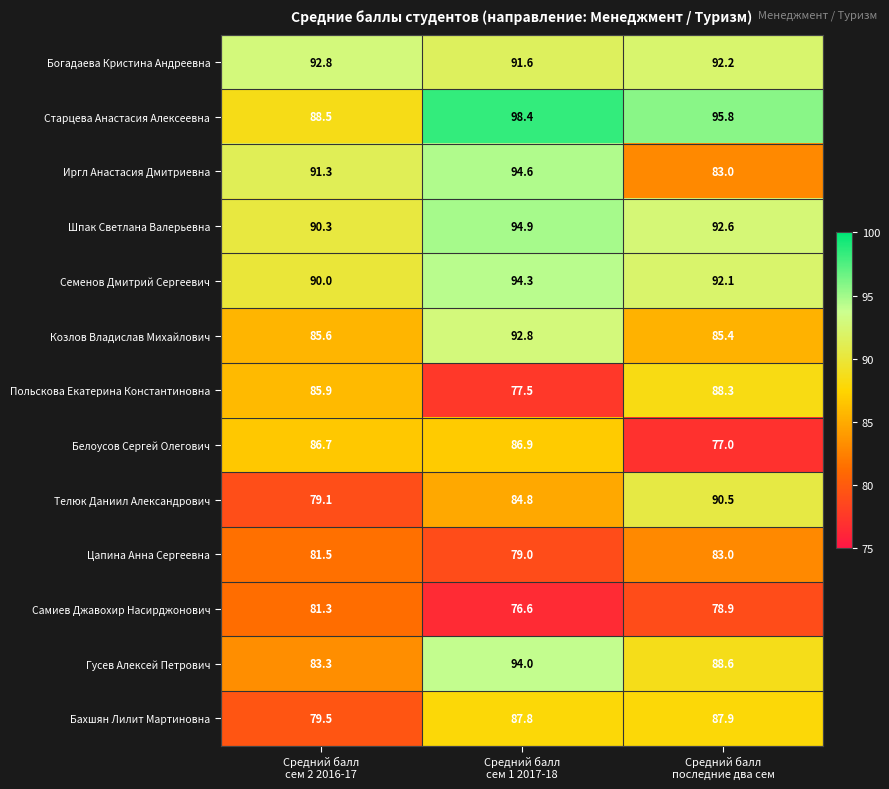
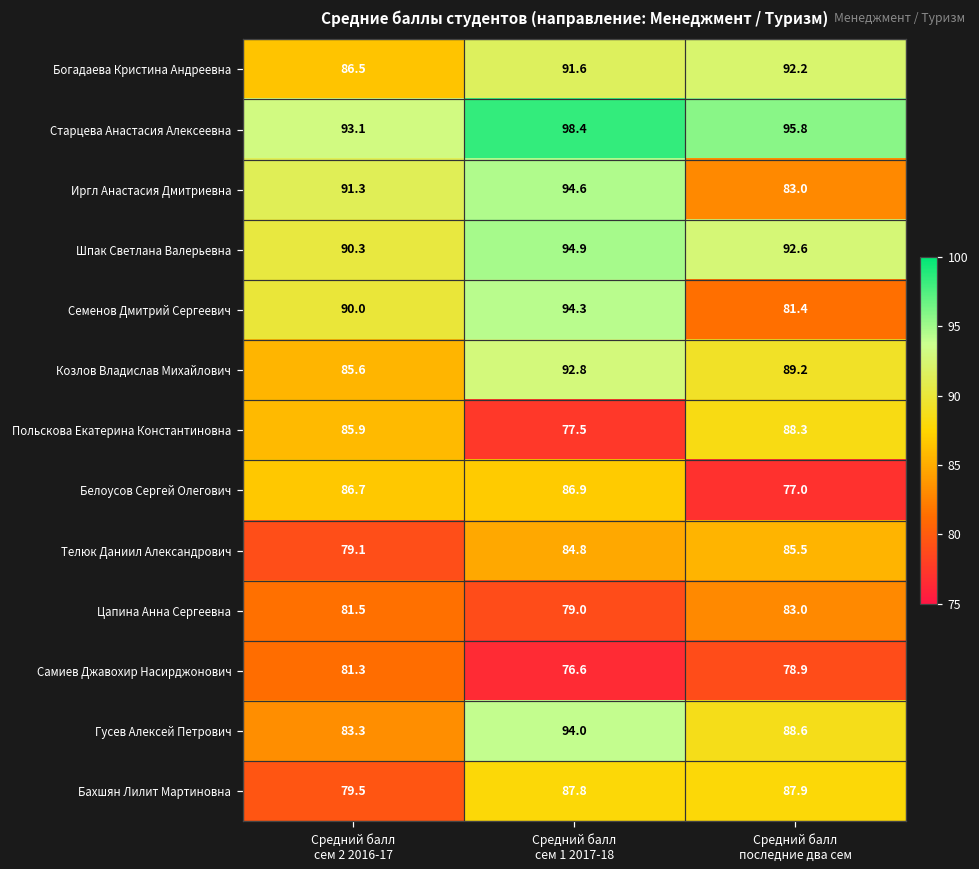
Богадаева Кристина Андреевна, Средний балл сем 2 2016-17: 92.8 -> 86.5
Старцева Анастасия Алексеевна, Средний балл сем 2 2016-17: 88.5 -> 93.1
Семенов Дмитрий Сергеевич, Средний балл последние два сем: 92.1 -> 81.4
Козлов Владислав Михайлович, Средний балл последние два сем: 85.4 -> 89.2
Телюк Даниил Александрович, Средний балл последние два сем: 90.5 -> 85.5
